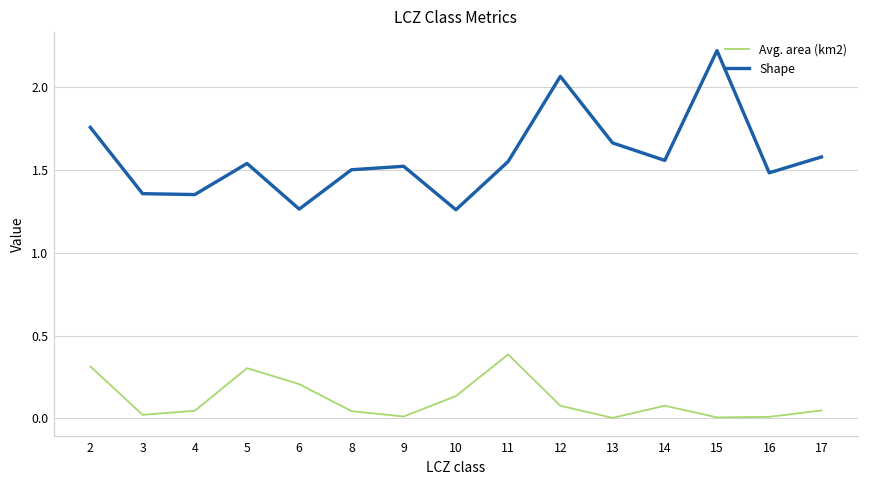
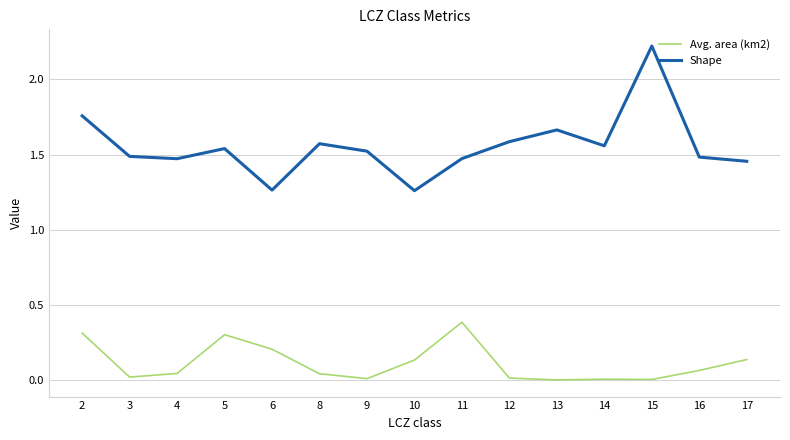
Shape, 3: 1.36 -> 1.49
Shape, 4: 1.35 -> 1.47
Shape, 8: 1.50 -> 1.57
Shape, 11: 1.55 -> 1.47
Avg. area (km2), 12: 0.08 -> 0.02
Shape, 12: 2.07 -> 1.59
Avg. area (km2), 14: 0.08 -> 0.01
Avg. area (km2), 16: 0.01 -> 0.07
Avg. area (km2), 17: 0.05 -> 0.14
Shape, 17: 1.58 -> 1.46
